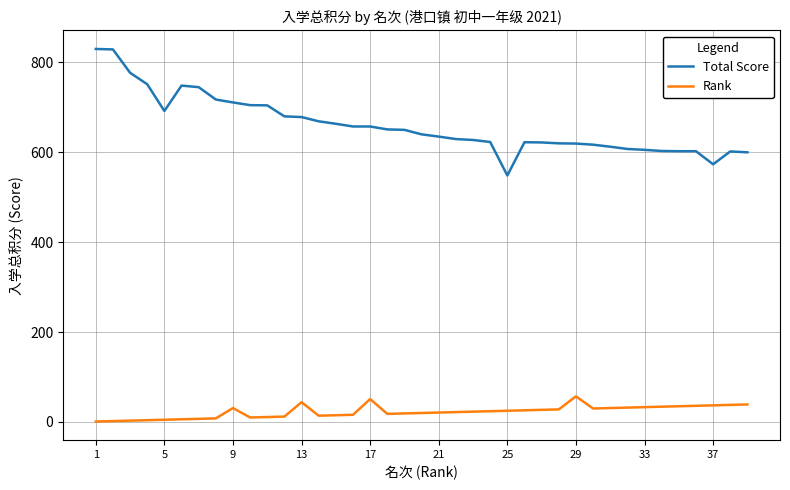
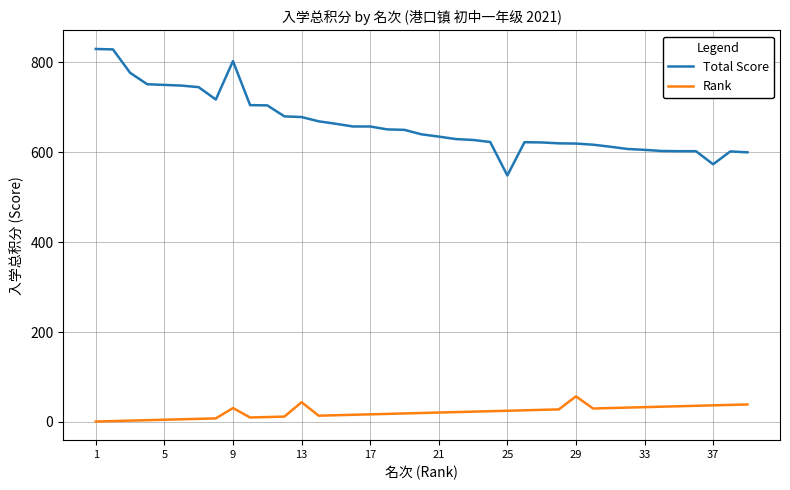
Total Score, 5: 690 -> 750
Total Score, 9: 710 -> 800
Rank, 17: 50 -> 20
